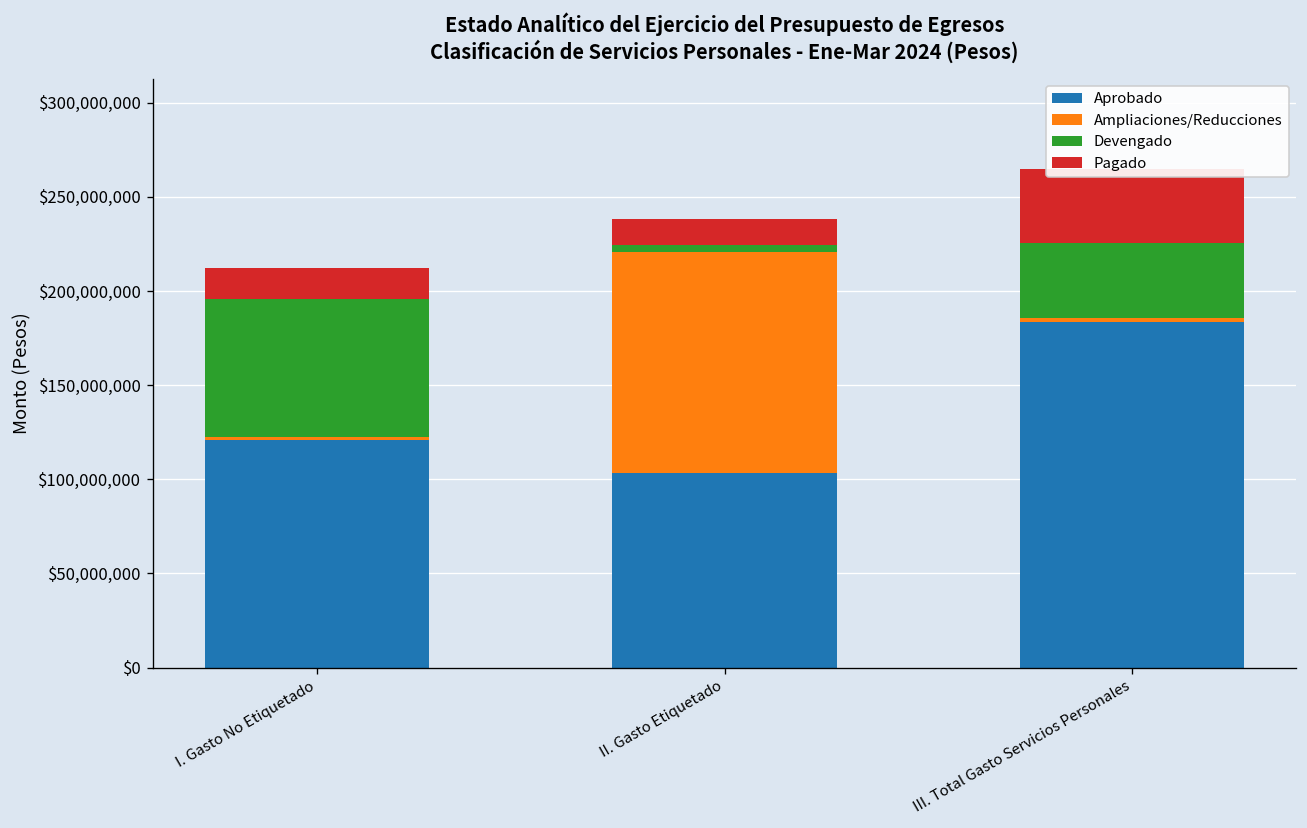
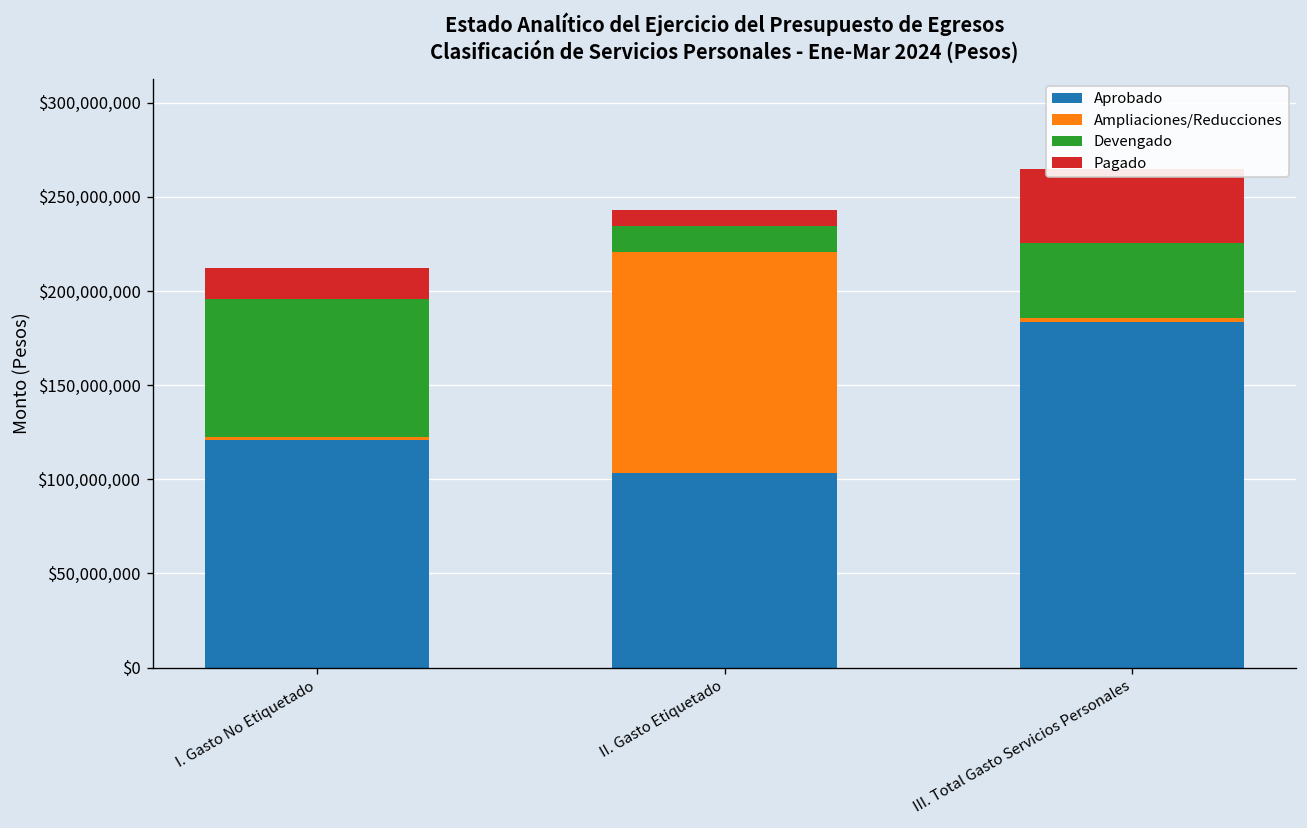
Devengado, II. Gasto Etiquetado: $4,000,000 -> $14,000,000
Pagado, II. Gasto Etiquetado: $14,000,000 -> $8,000,000
